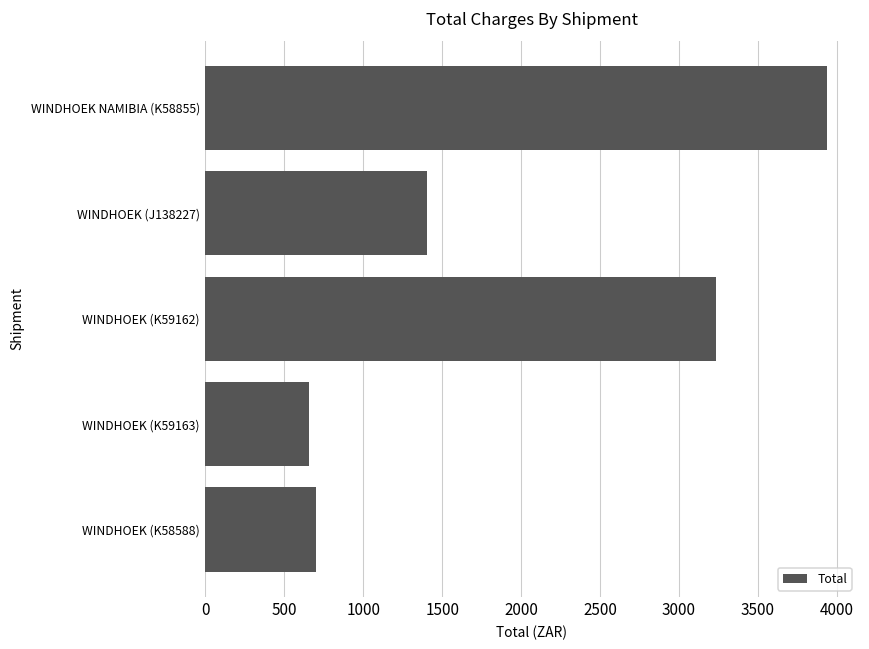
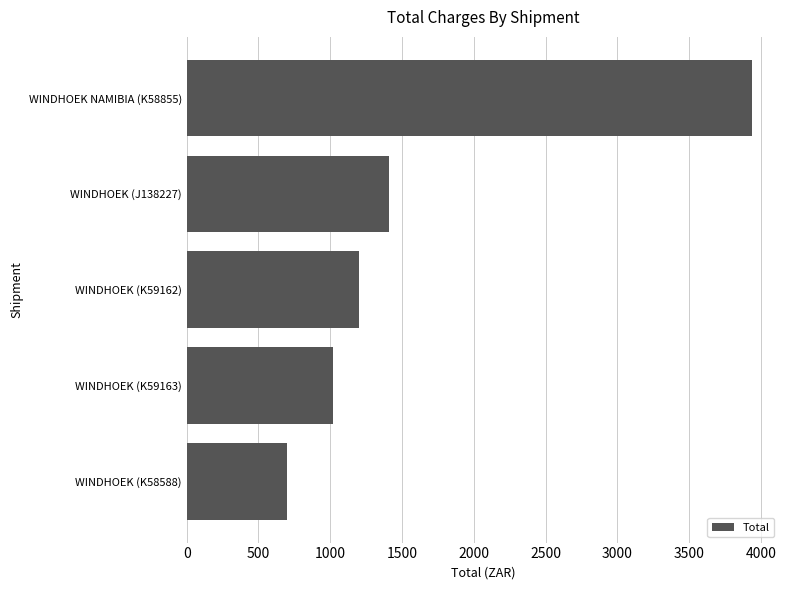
WINDHOEK (K59162): 3230 -> 1200
WINDHOEK (K59163): 660 -> 1020
